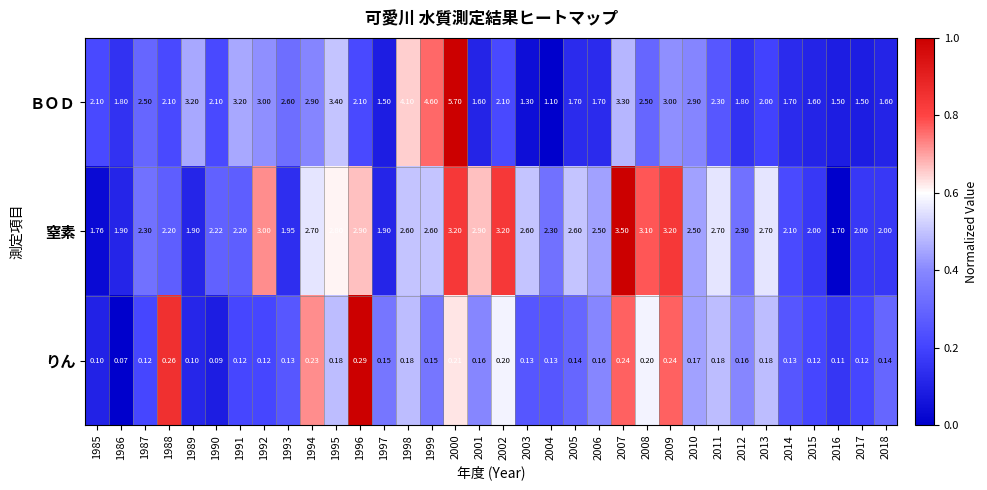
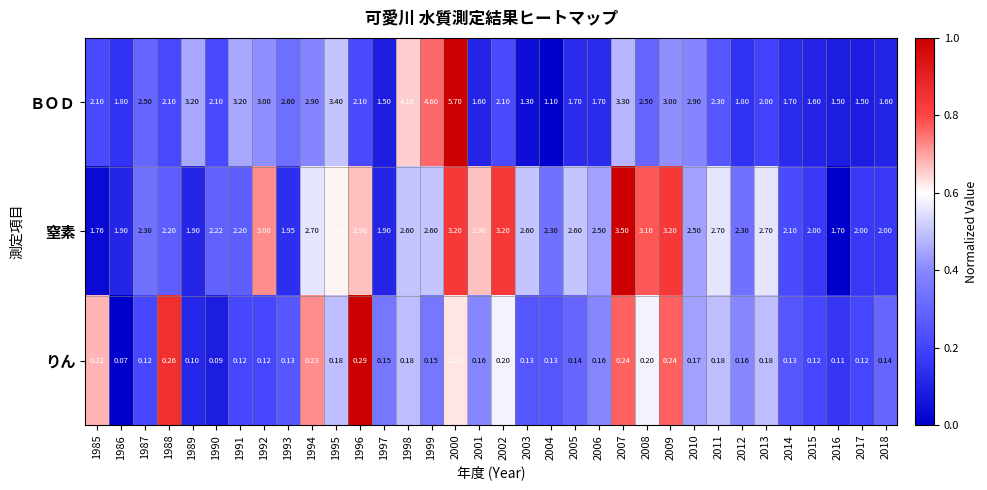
りん, 1985: 0.10 -> 0.22
